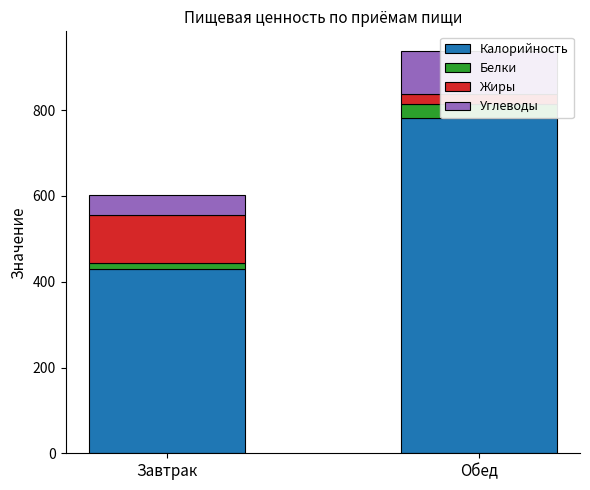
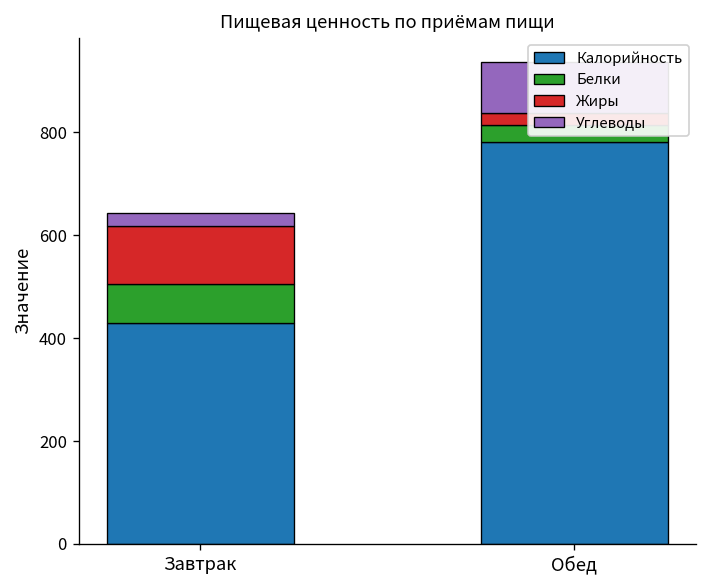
Белки, Завтрак: 20 -> 80
Углеводы, Завтрак: 50 -> 30
